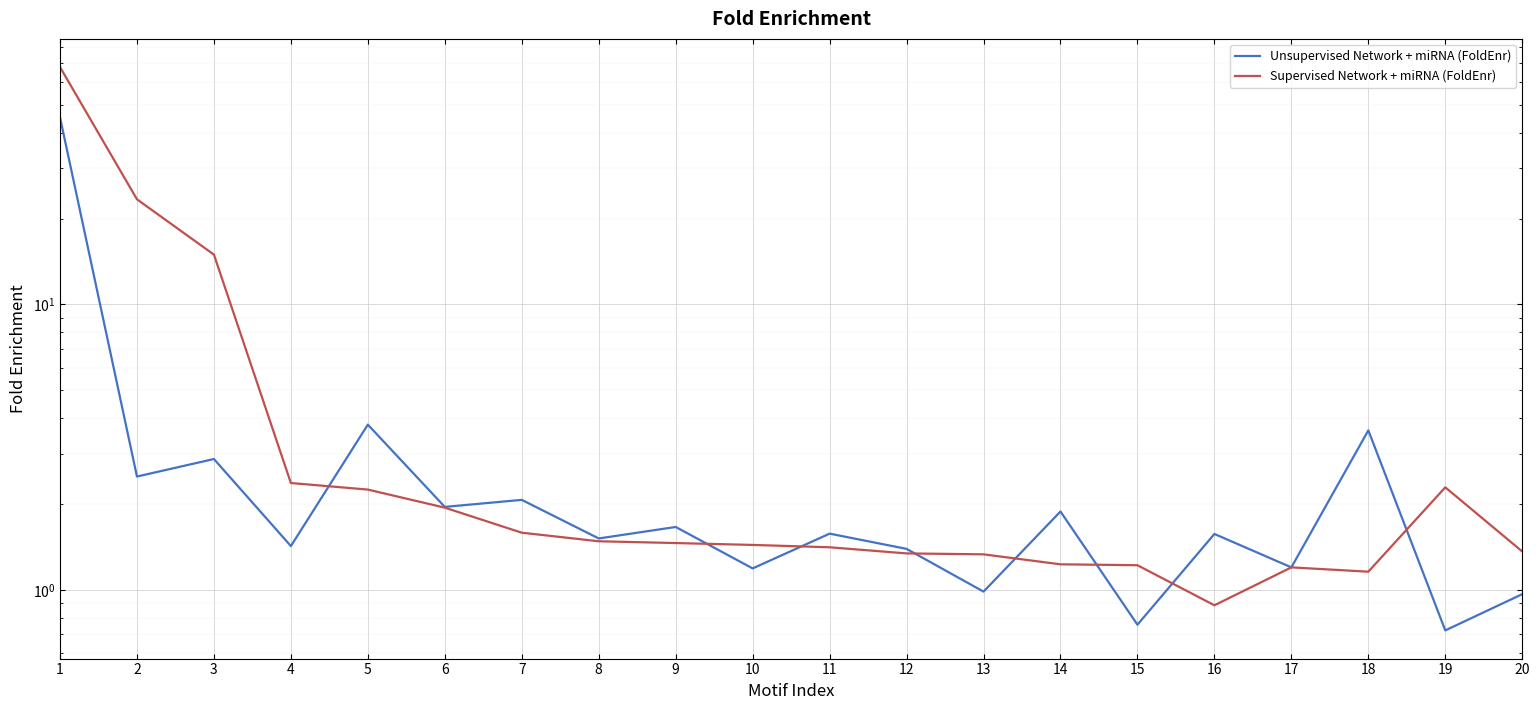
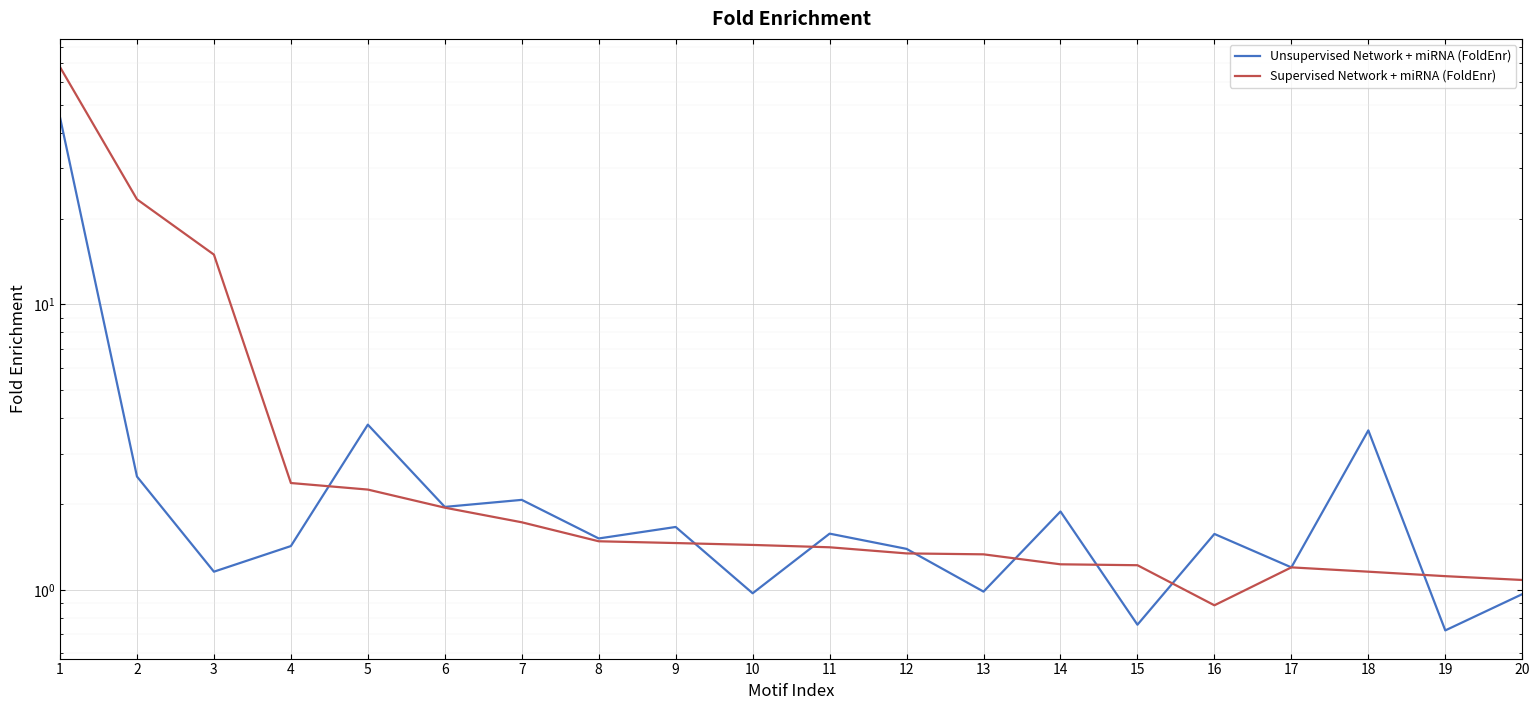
Unsupervised Network + miRNA (FoldEnr), 3: 2.9 -> 1.16
Supervised Network + miRNA (FoldEnr), 7: 1.6 -> 1.7
Unsupervised Network + miRNA (FoldEnr), 10: 1.19 -> 0.97
Supervised Network + miRNA (FoldEnr), 19: 2.3 -> 1.12
Supervised Network + miRNA (FoldEnr), 20: 1.4 -> 1.08
